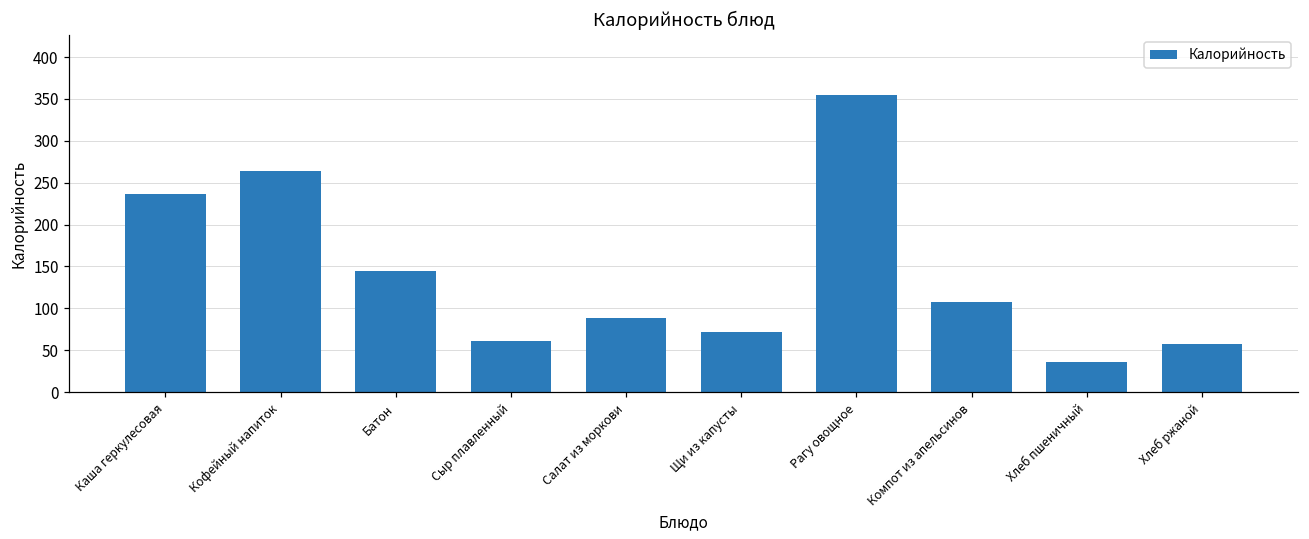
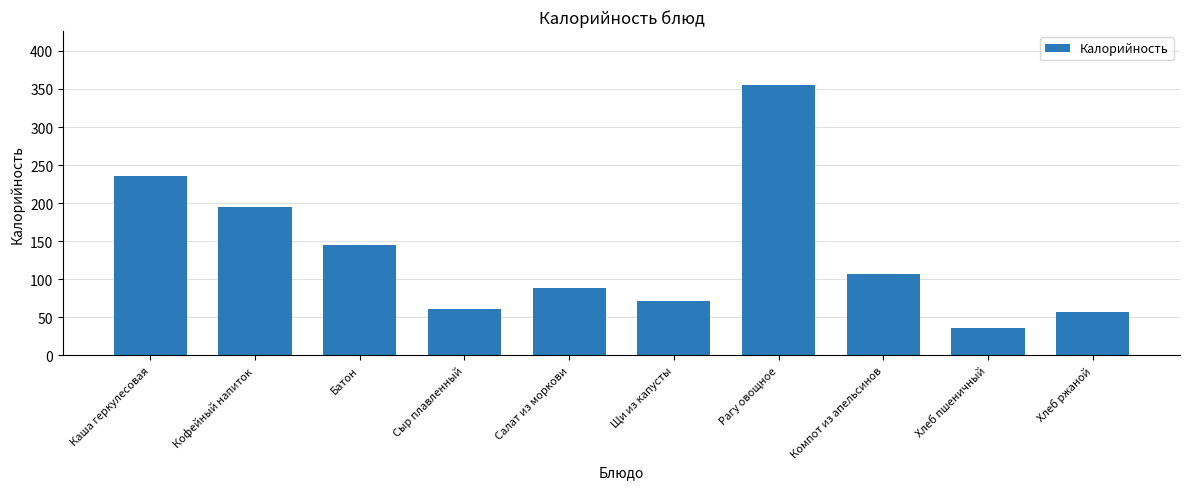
Кофейный напиток: 260 -> 200
